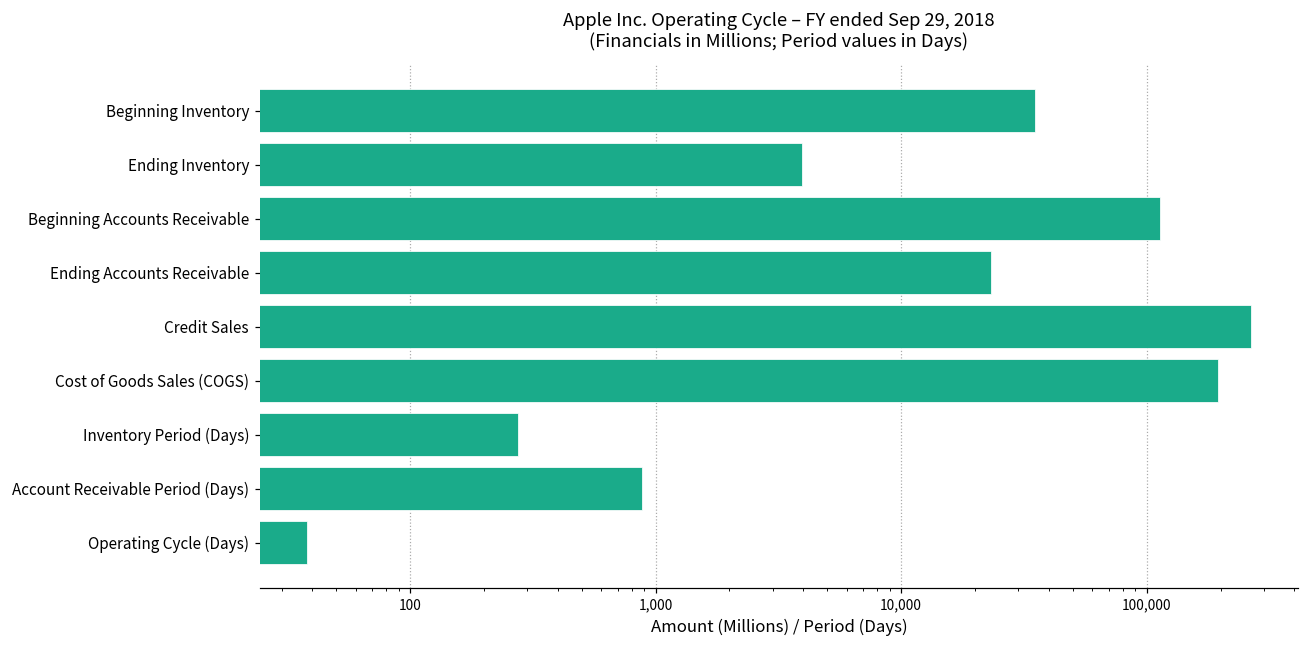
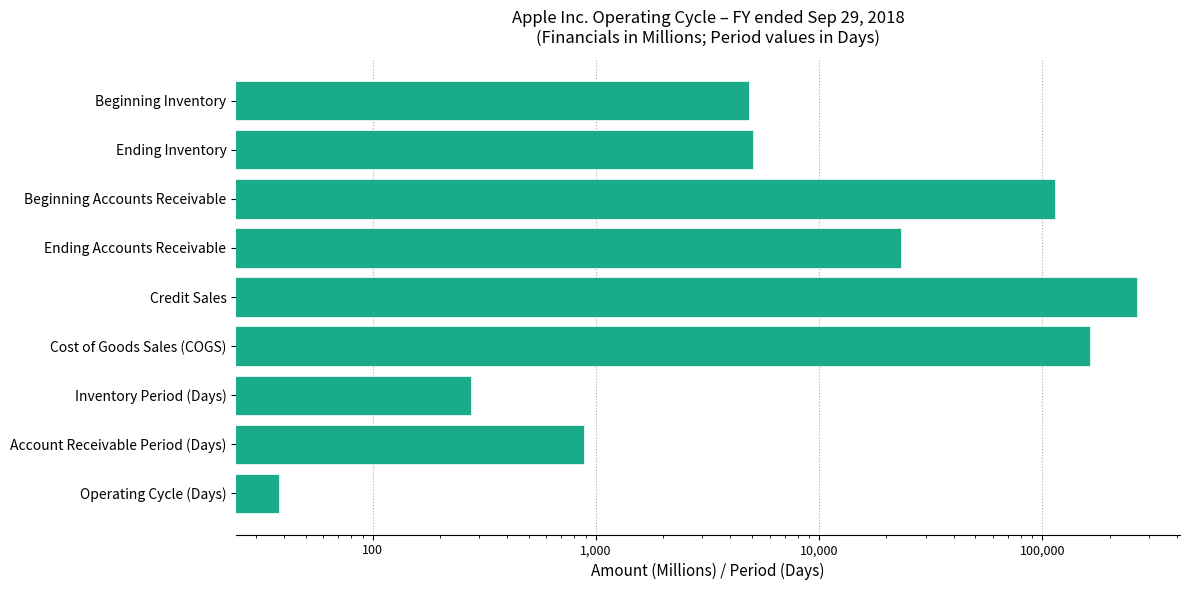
Beginning Inventory: 35,000 -> 4,900
Ending Inventory: 4,000 -> 5,000
Cost of Goods Sales (COGS): 190,000 -> 160,000
